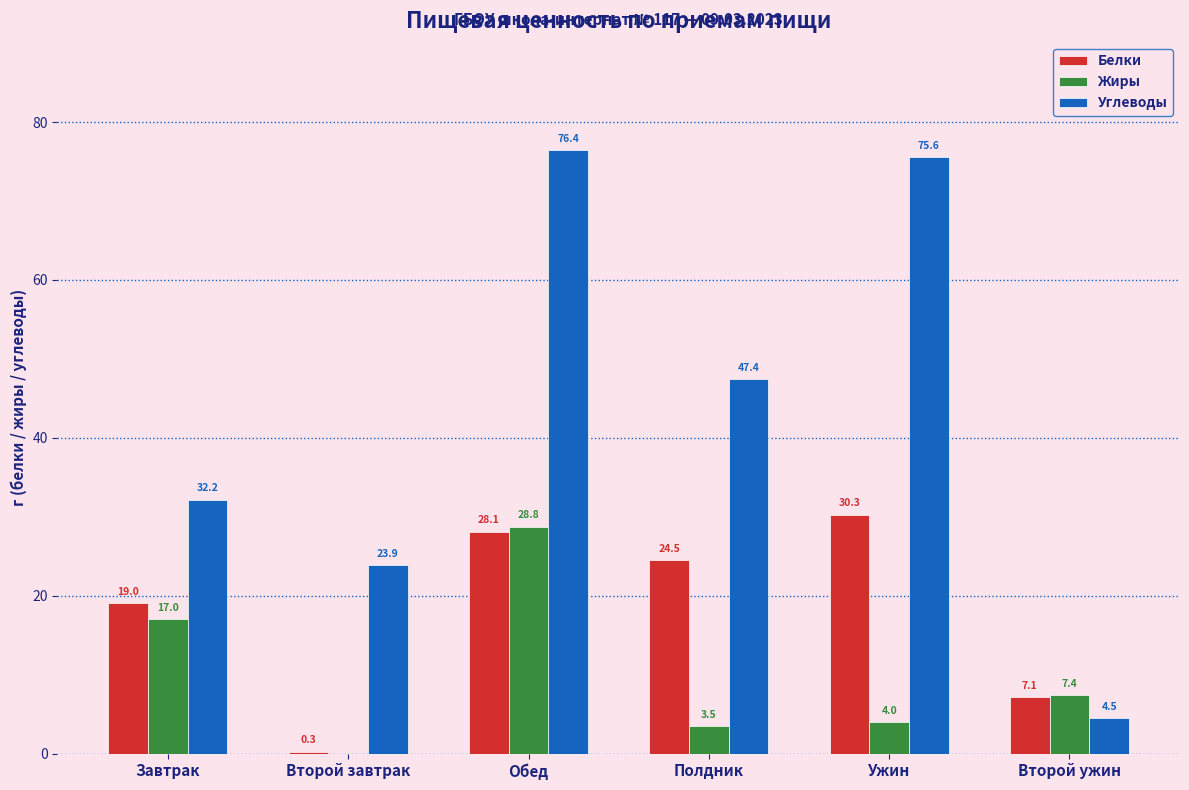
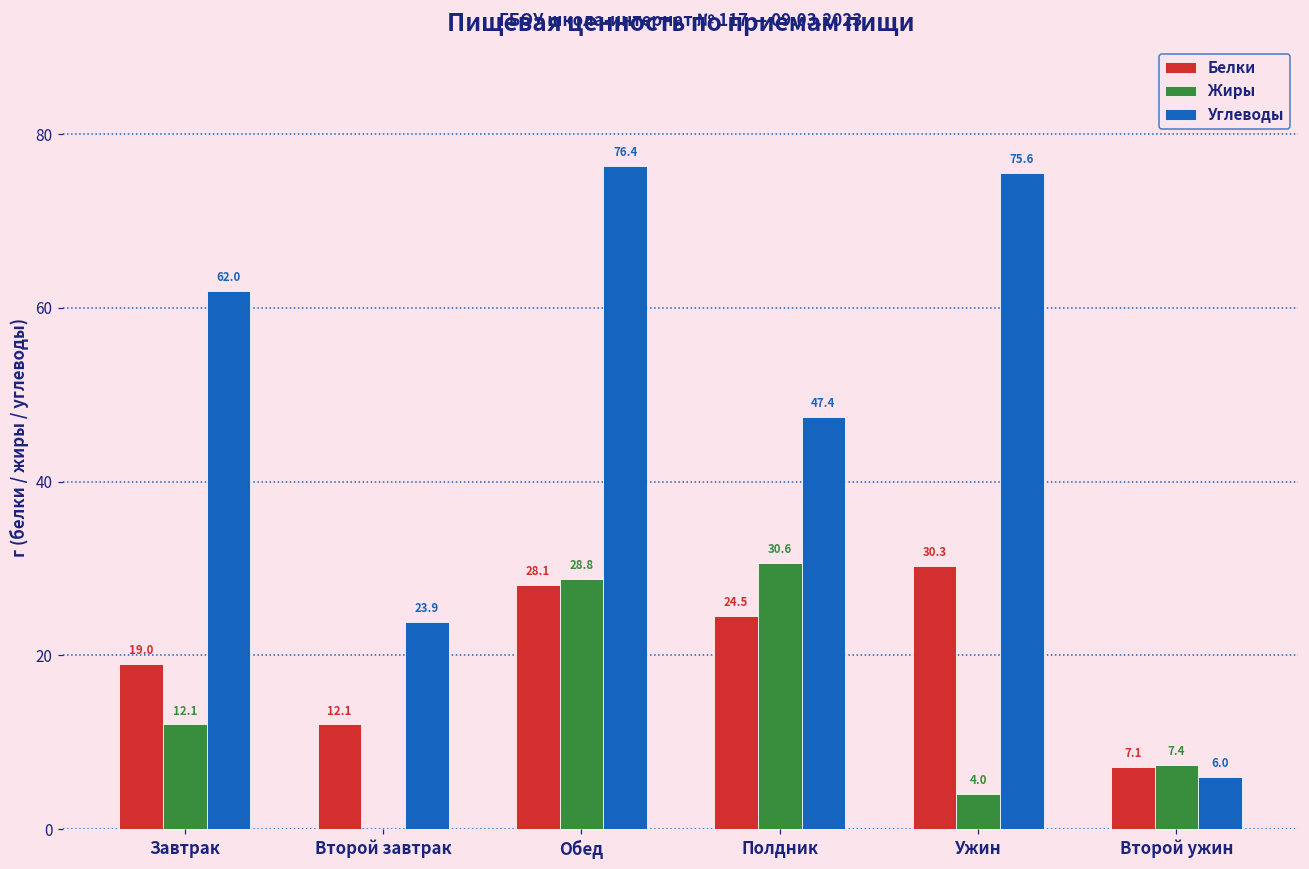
Жиры, Завтрак: 17.0 -> 12.1
Углеводы, Завтрак: 32.2 -> 62.0
Белки, Второй завтрак: 0.3 -> 12.1
Жиры, Полдник: 3.5 -> 30.6
Углеводы, Второй ужин: 4.5 -> 6.0
